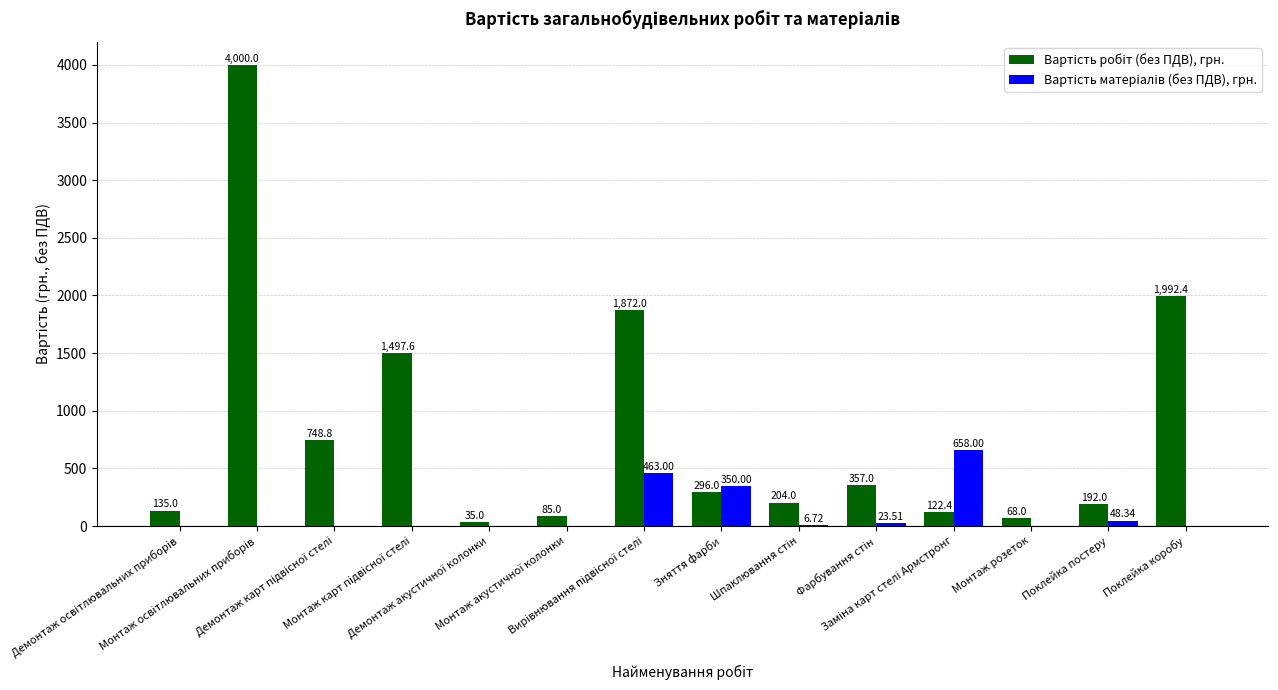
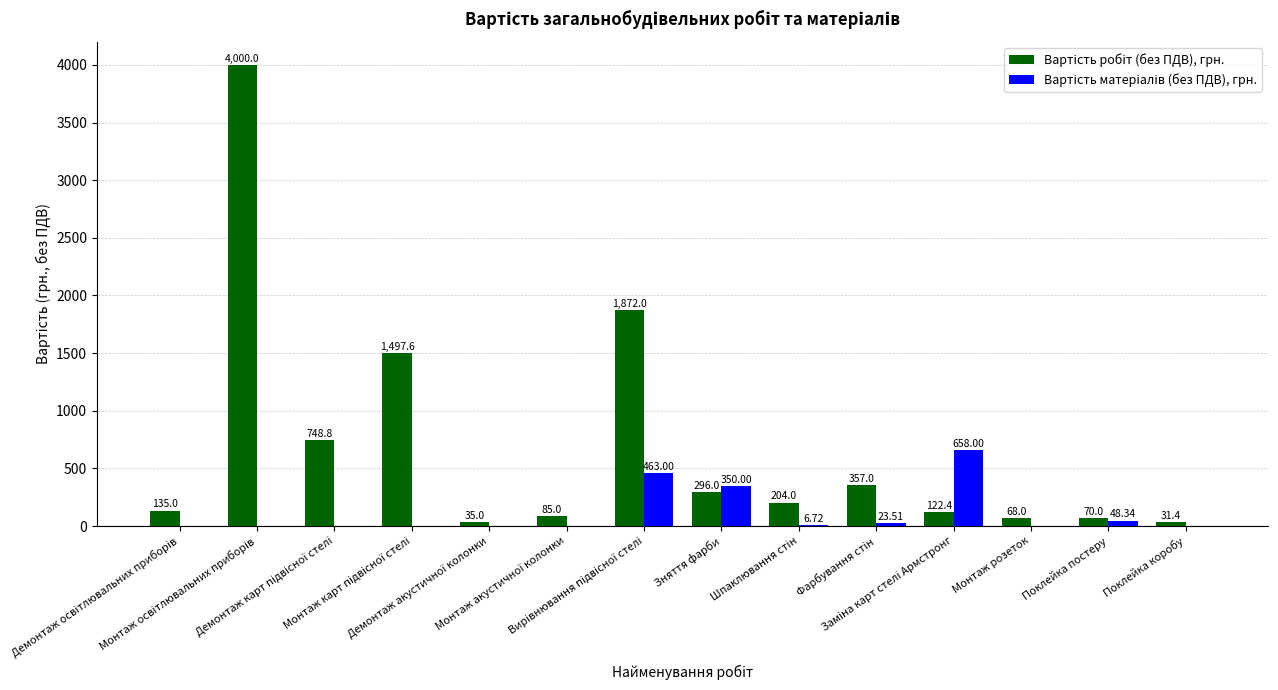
Вартість робіт (без ПДВ), грн., Поклейка постеру: 192.0 -> 70.0
Вартість робіт (без ПДВ), грн., Поклейка коробу: 1,992.4 -> 31.4
